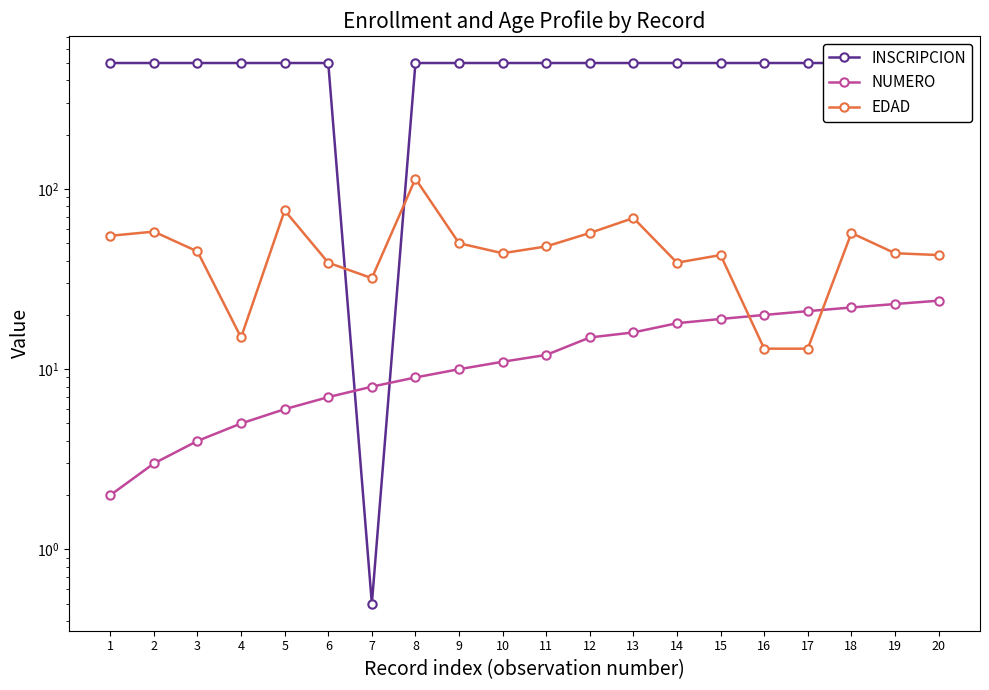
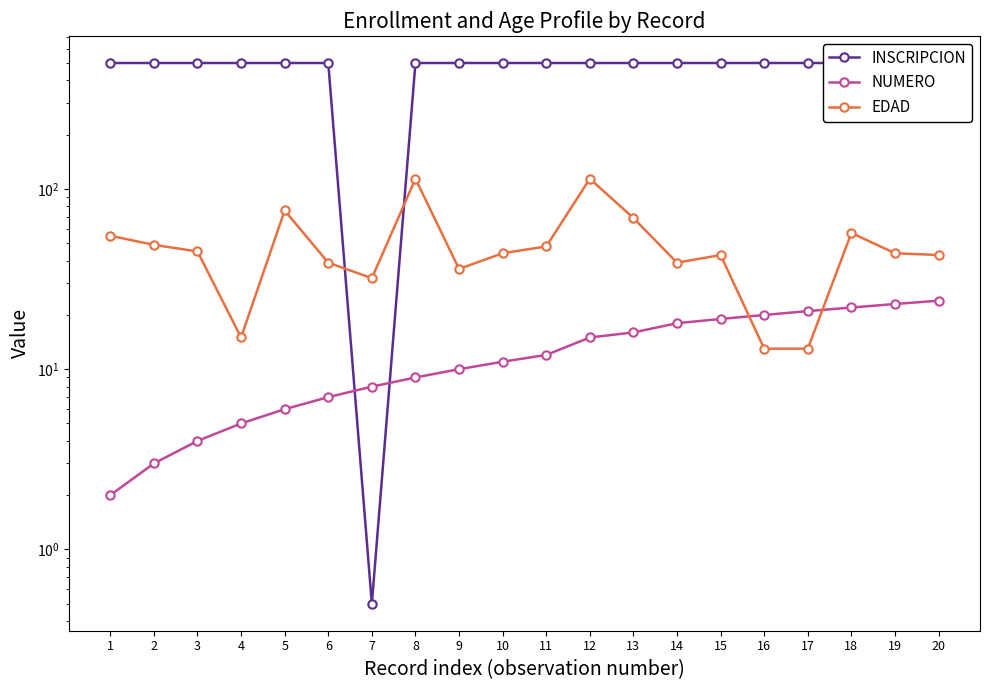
EDAD, 2: 58 -> 49
EDAD, 9: 50 -> 36
EDAD, 12: 57 -> 110
